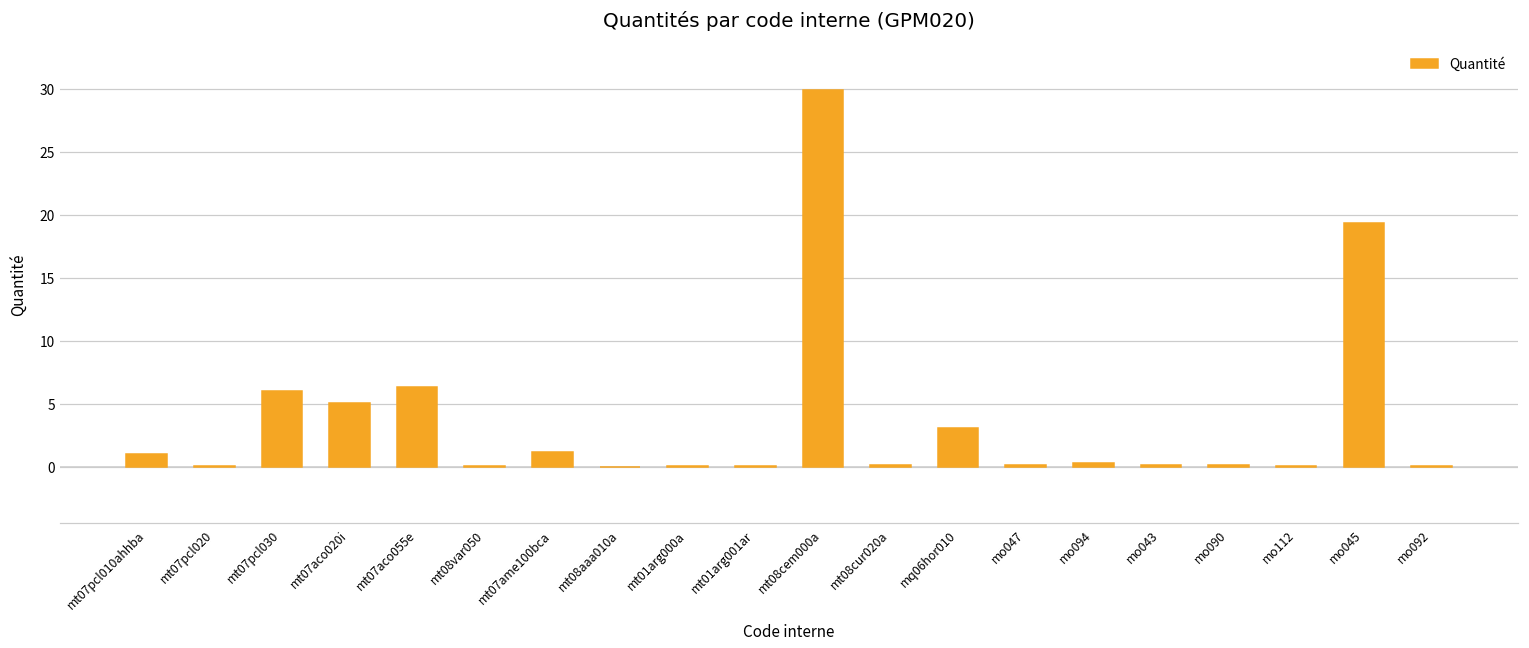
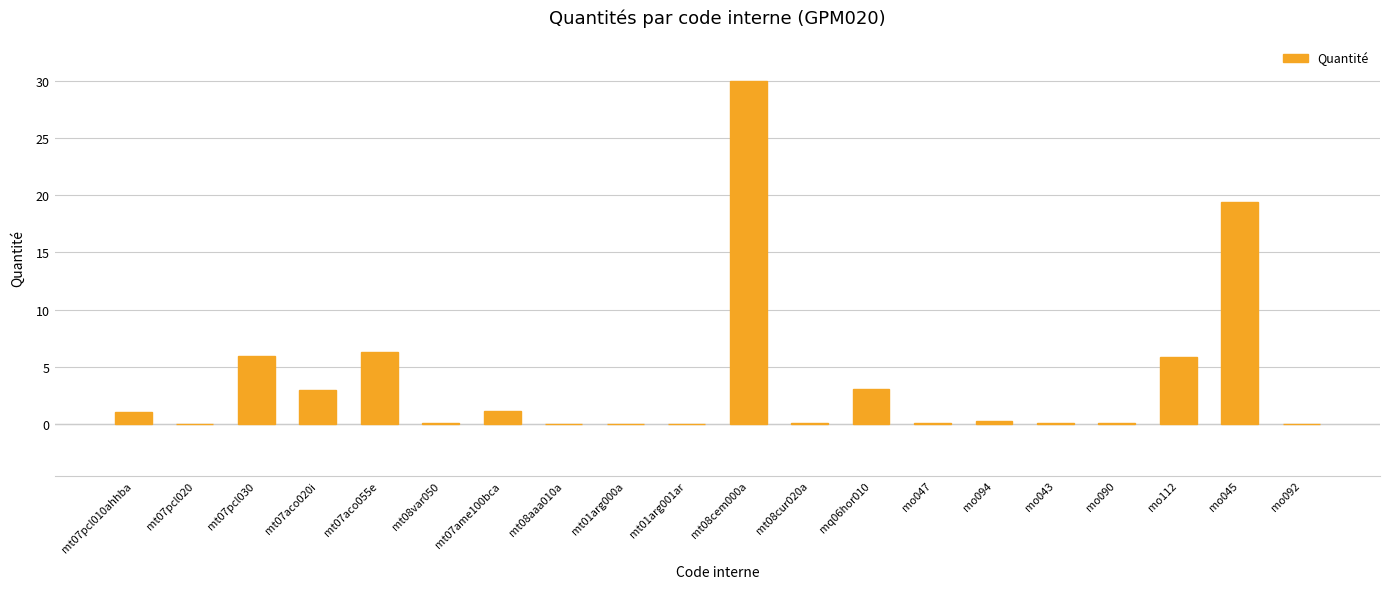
mt07aco020i: 5.1 -> 3.0
mo112: 0.1 -> 5.8
